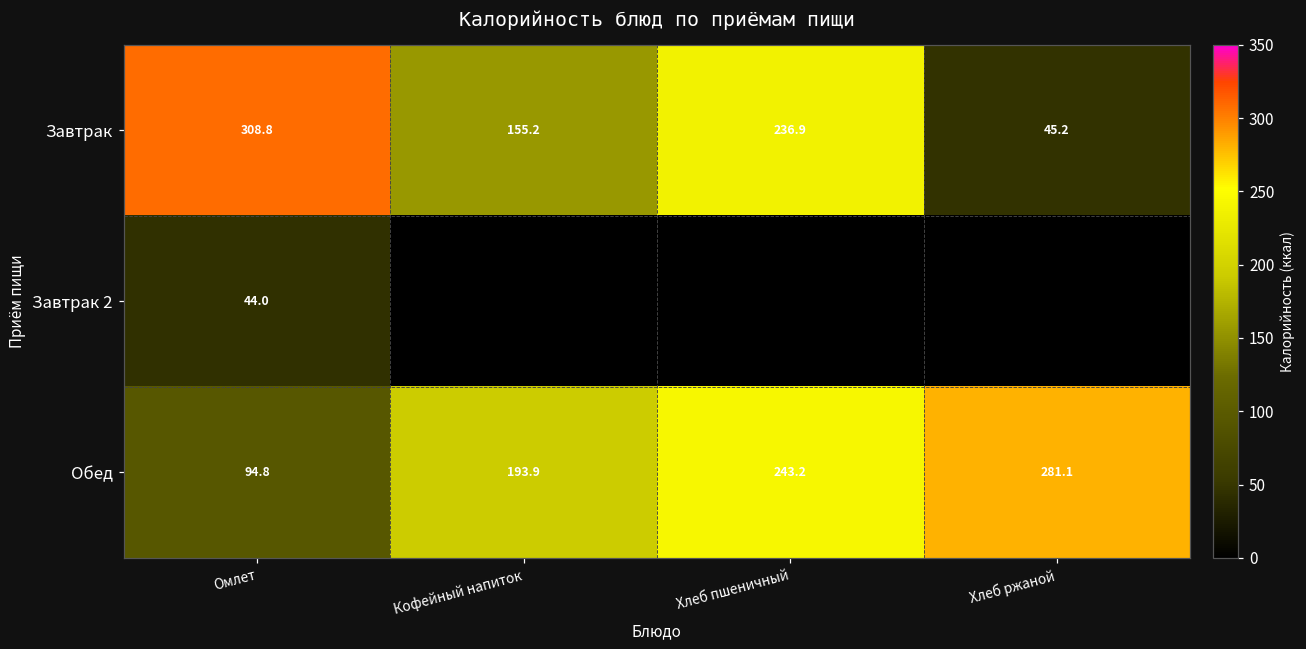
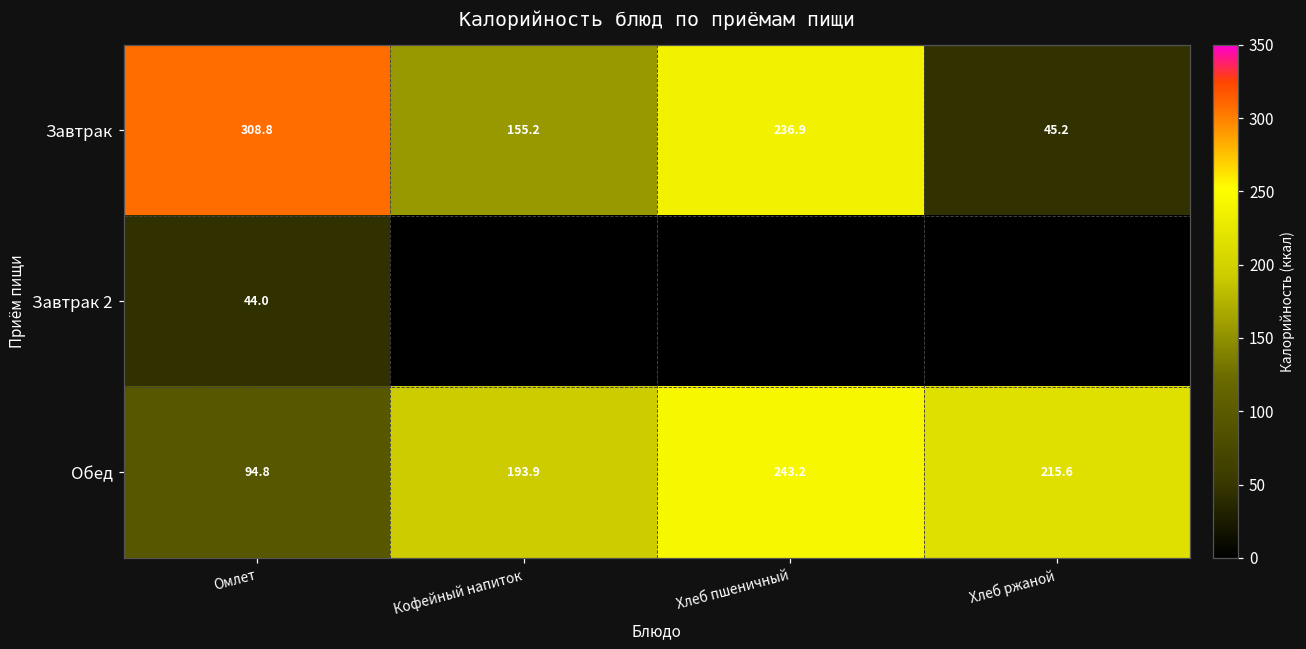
Обед, Хлеб ржаной: 281.1 -> 215.6
